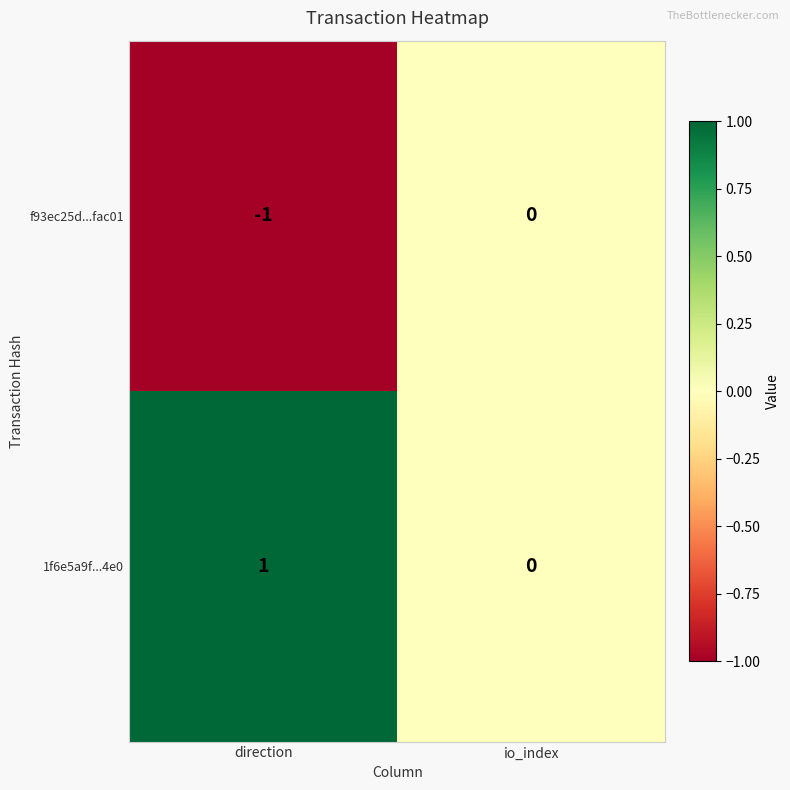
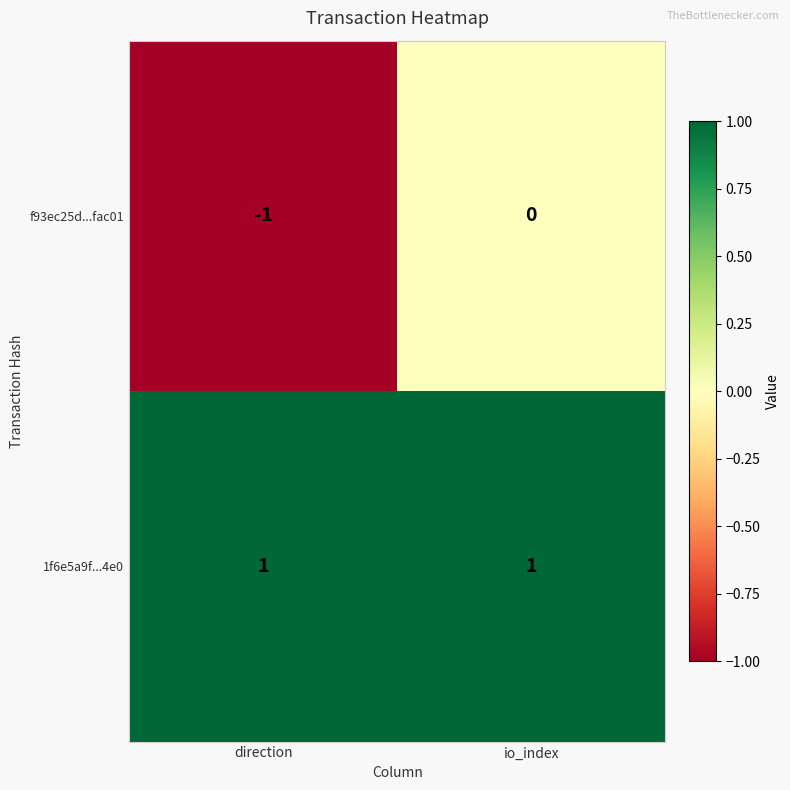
1f6e5a9f...4e0, io_index: 0 -> 1
